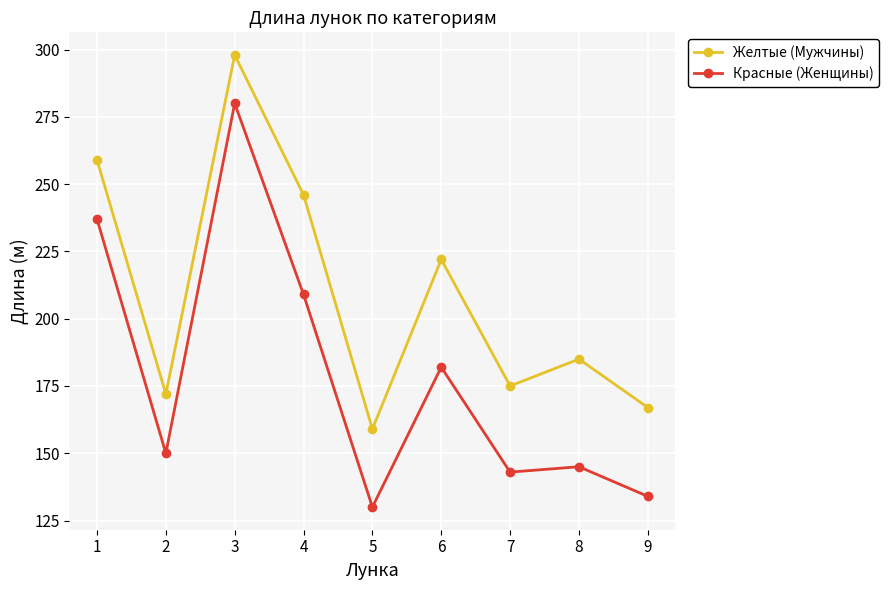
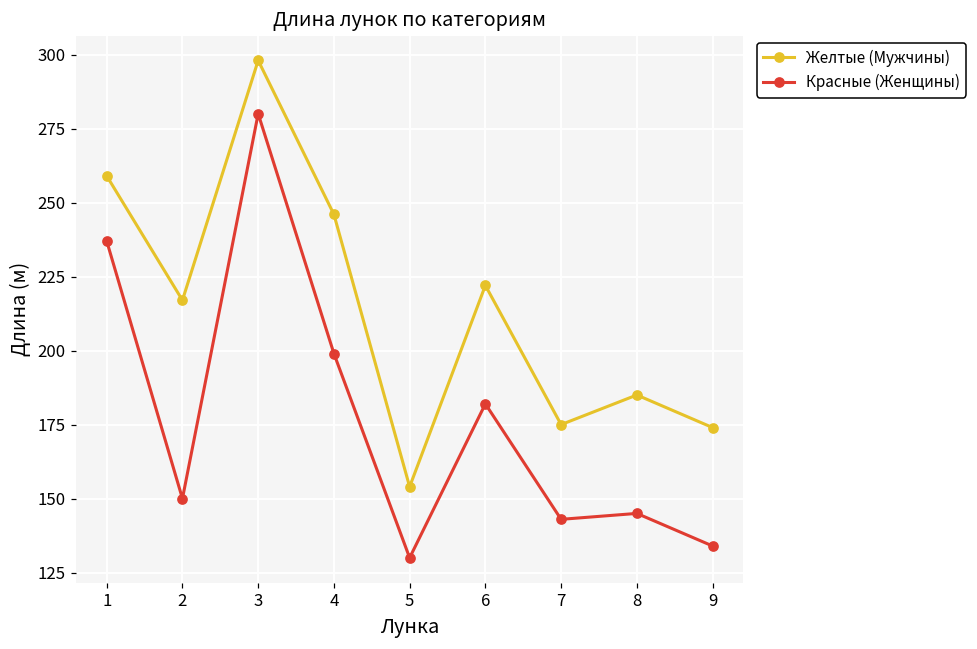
Желтые (Мужчины), 2: 172 -> 217
Красные (Женщины), 4: 209 -> 199
Желтые (Мужчины), 5: 159 -> 154
Желтые (Мужчины), 9: 167 -> 174
